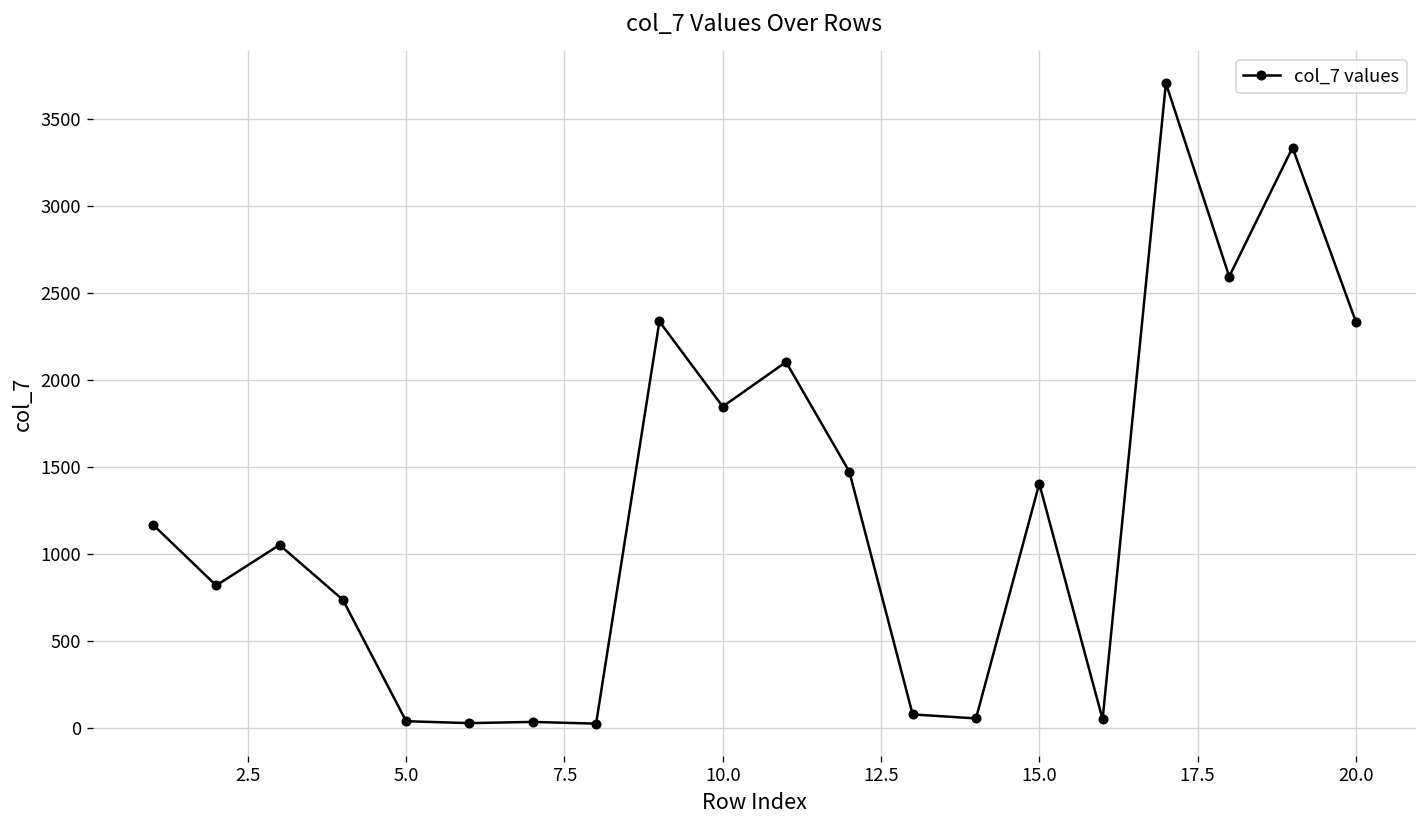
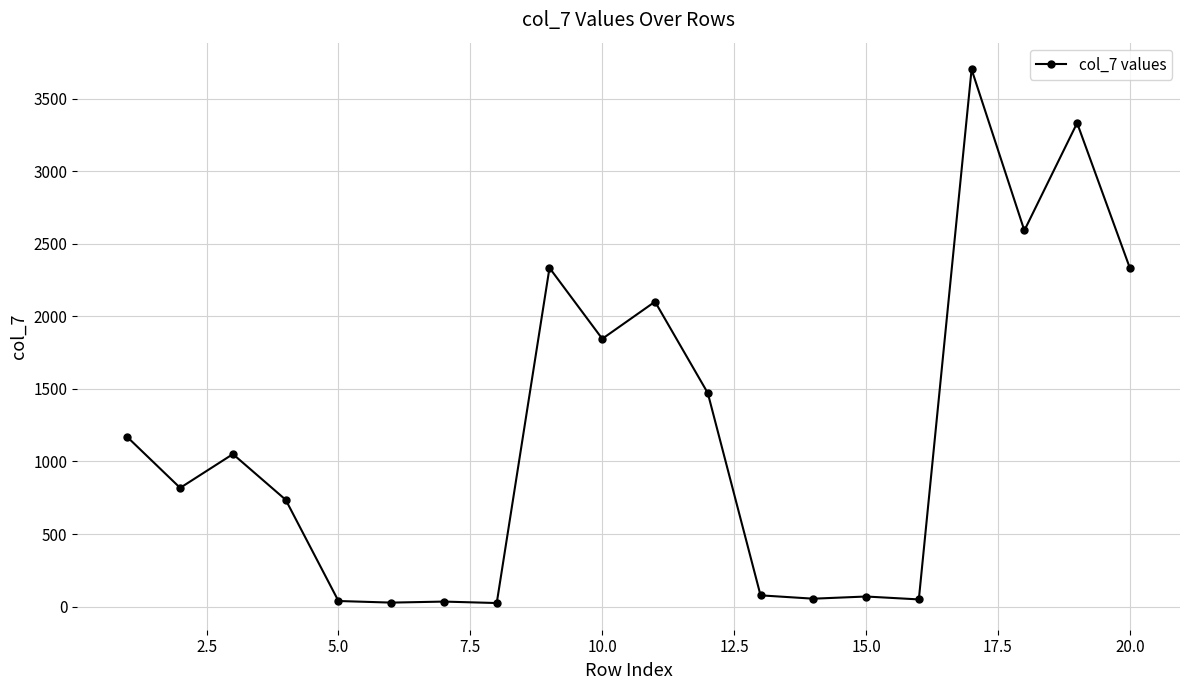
15.0: 1400 -> 70
